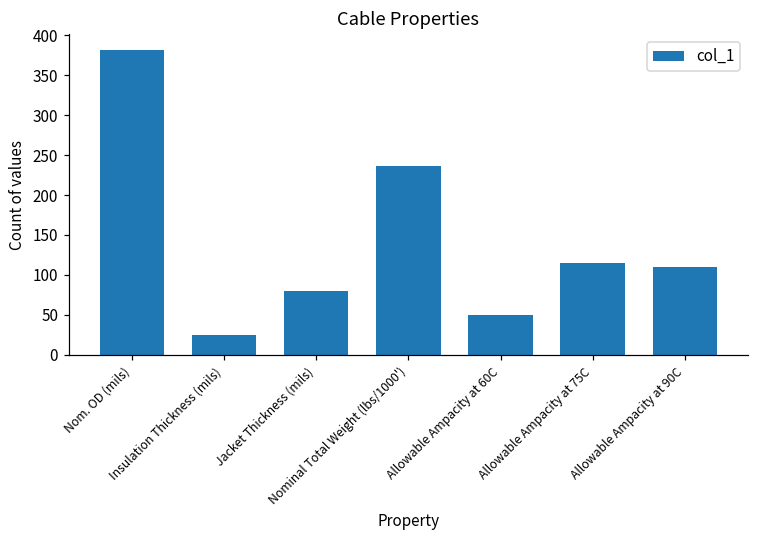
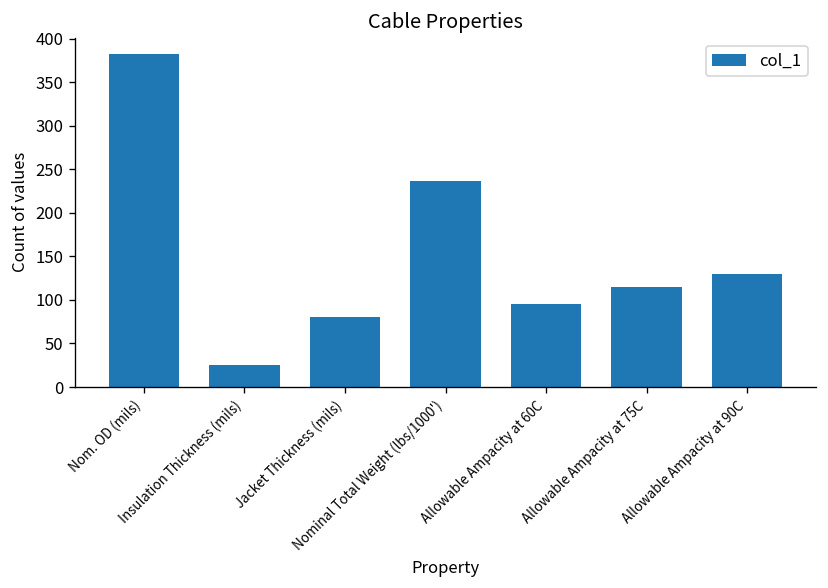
Allowable Ampacity at 60C: 50 -> 100
Allowable Ampacity at 90C: 110 -> 130
